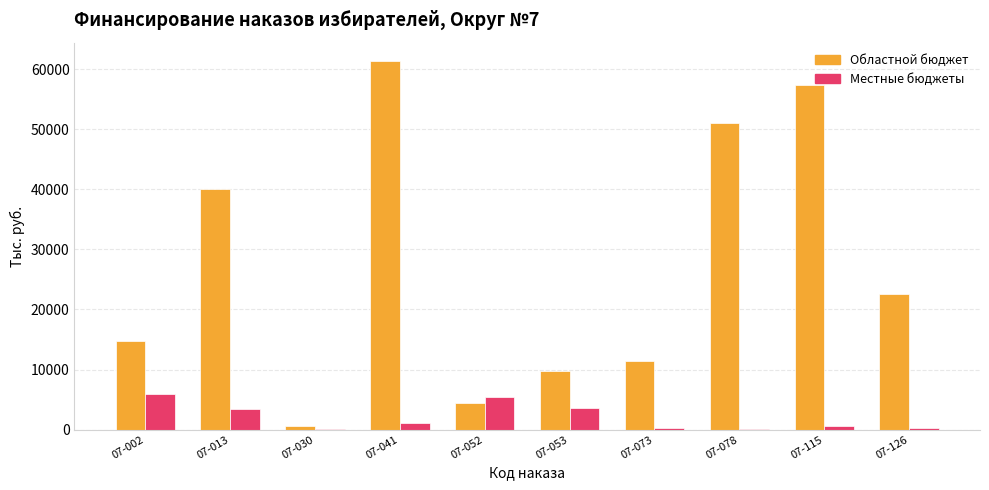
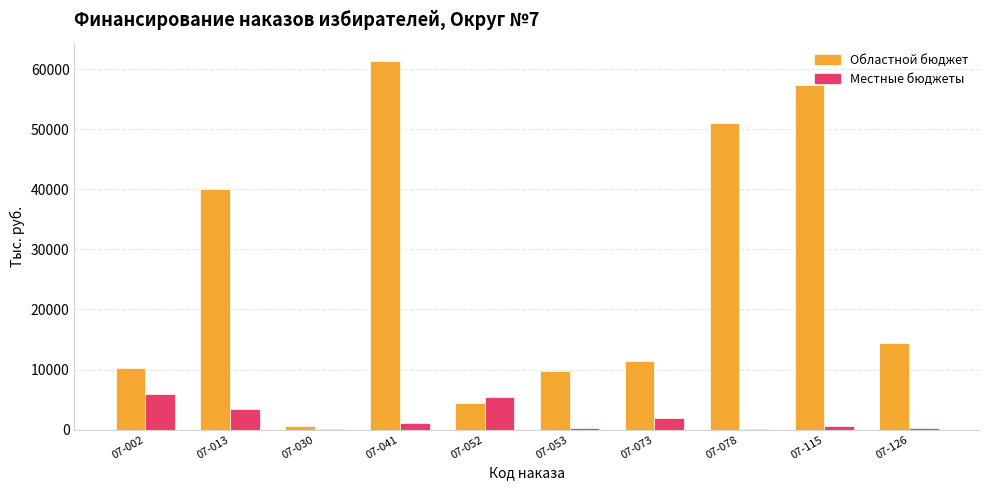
Областной бюджет, 07-002: 15000 -> 10000
Местные бюджеты, 07-053: 4000 -> 0
Местные бюджеты, 07-073: 0 -> 2000
Областной бюджет, 07-126: 23000 -> 14000
